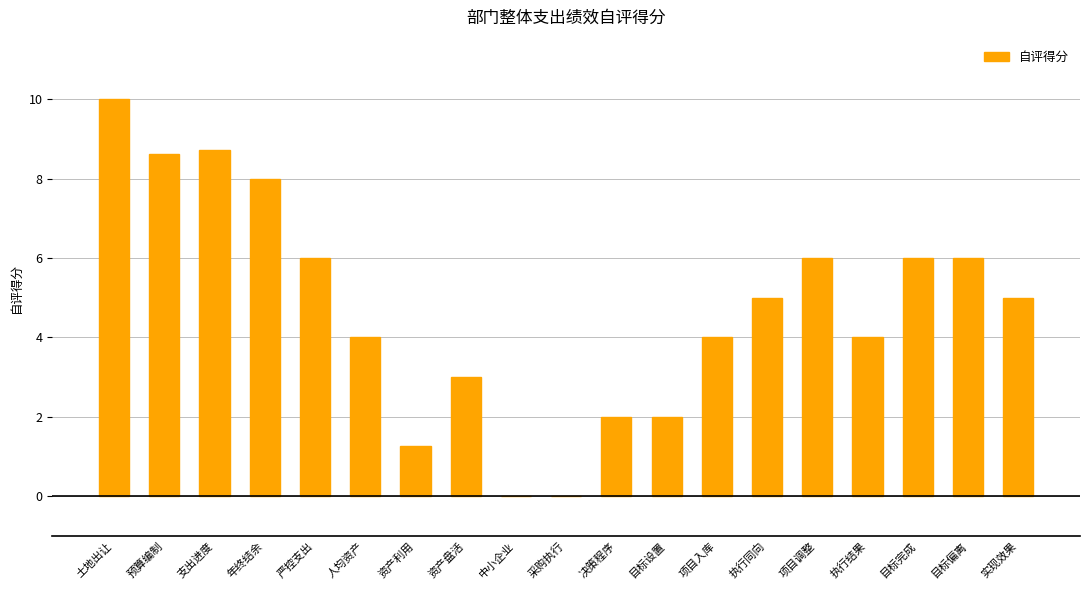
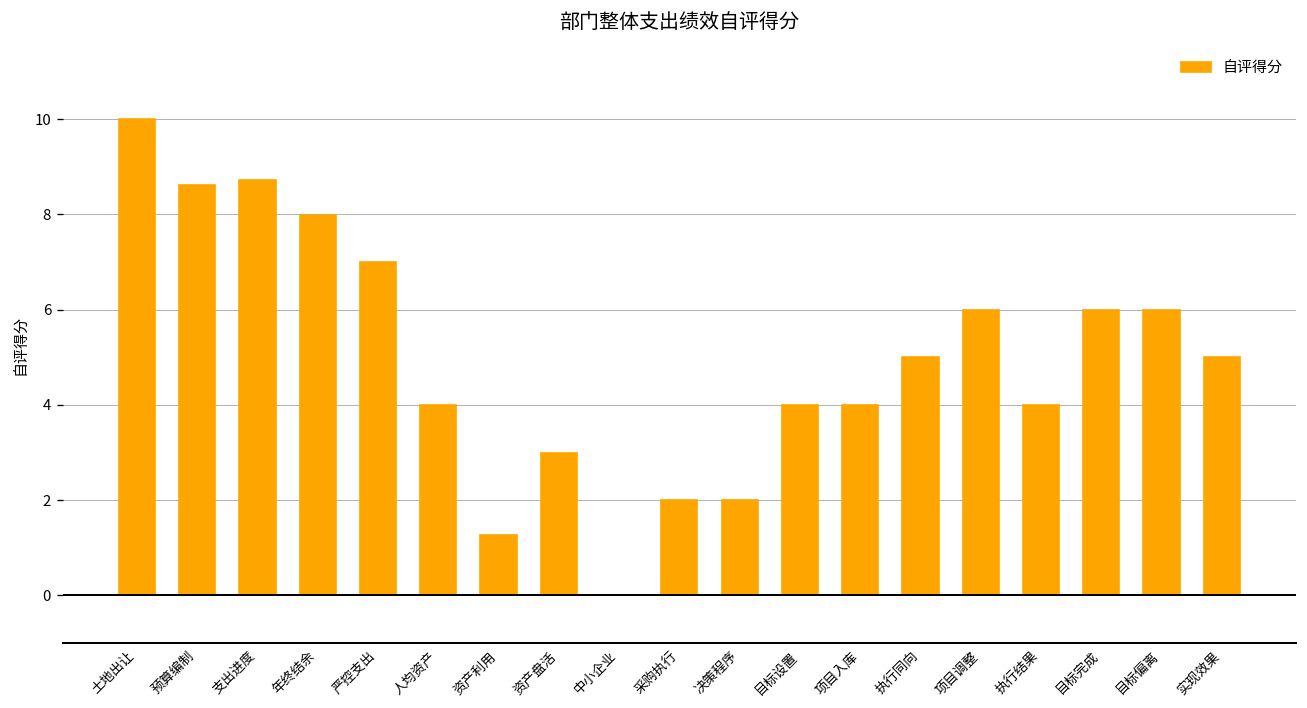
严控支出: 6 -> 7
采购执行: 0 -> 2
目标设置: 2 -> 4
